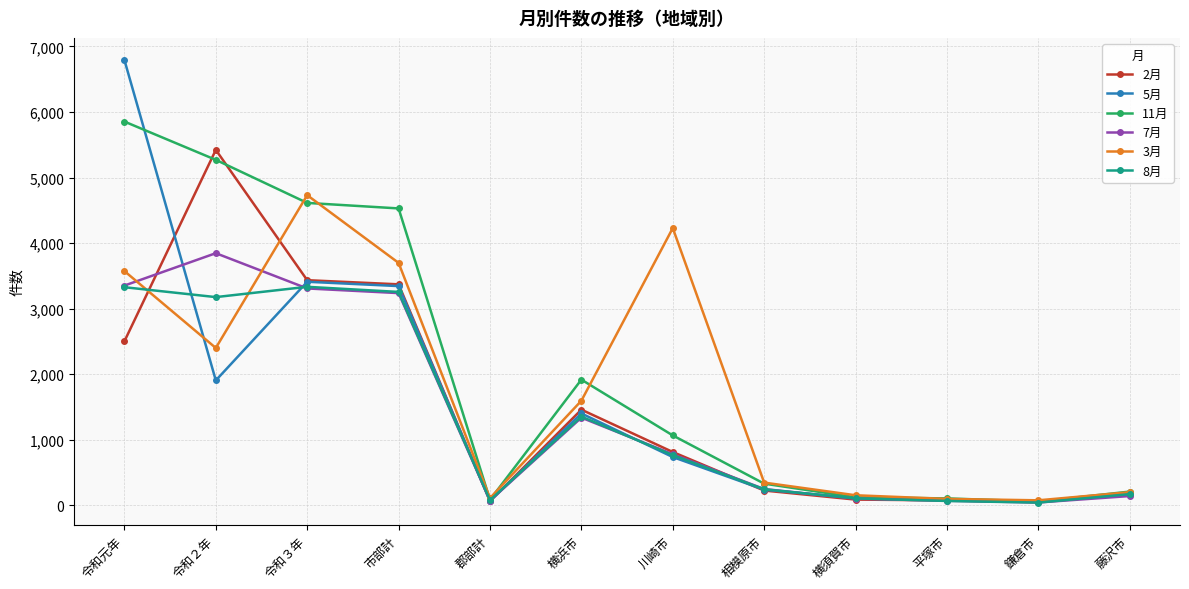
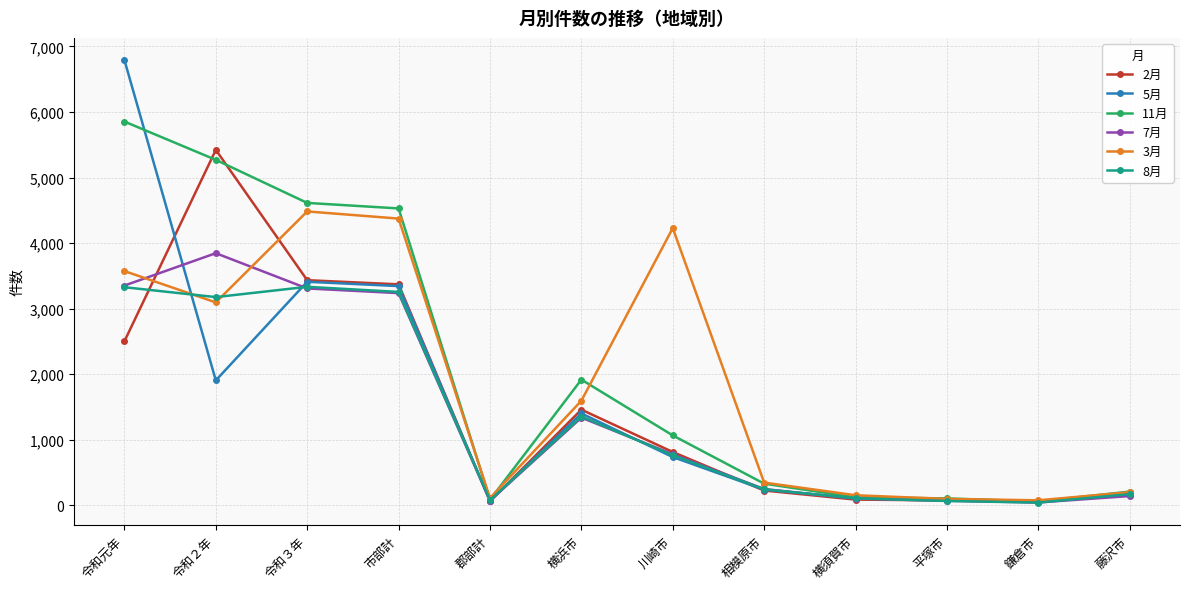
3月, 令和２年: 2,400 -> 3,100
3月, 令和３年: 4,700 -> 4,500
3月, 市部計: 3,700 -> 4,400
